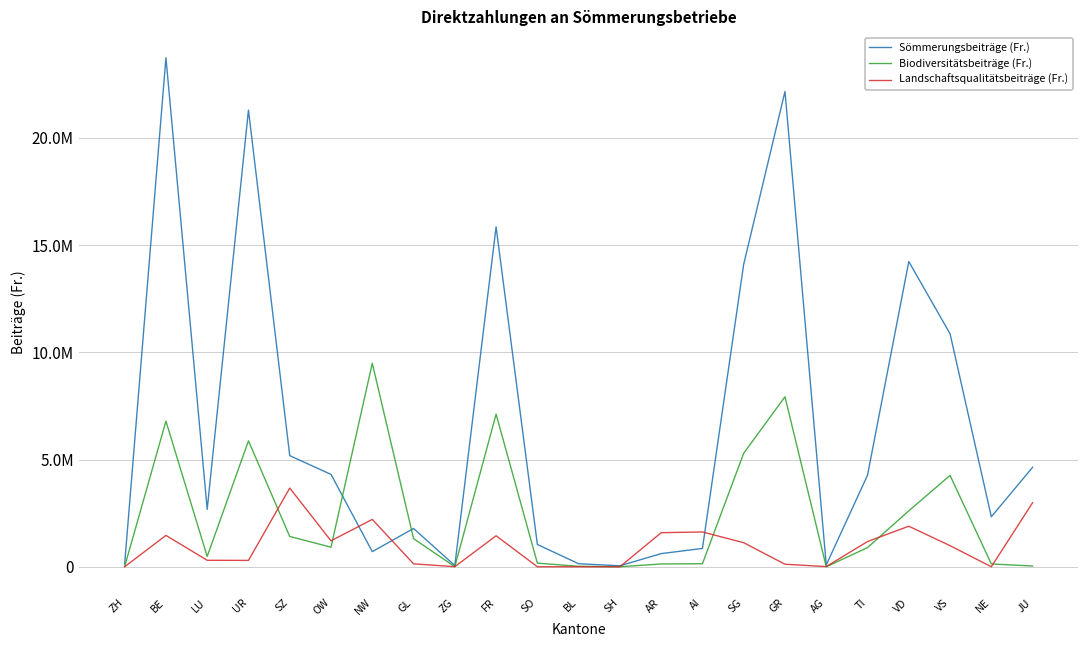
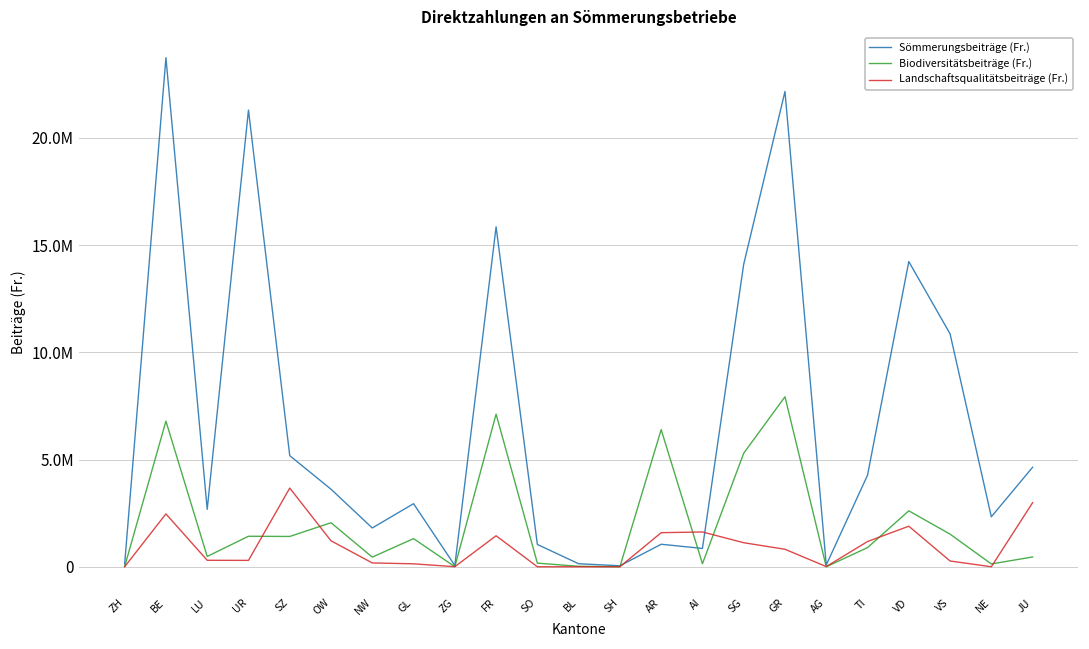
Landschaftsqualitätsbeiträge (Fr.), BE: 1500000 -> 2500000
Biodiversitätsbeiträge (Fr.), UR: 5900000 -> 1400000
Sömmerungsbeiträge (Fr.), OW: 4300000 -> 3600000
Biodiversitätsbeiträge (Fr.), OW: 900000 -> 2100000
Sömmerungsbeiträge (Fr.), NW: 700000 -> 1800000
Biodiversitätsbeiträge (Fr.), NW: 9500000 -> 400000
Landschaftsqualitätsbeiträge (Fr.), NW: 2200000 -> 200000
Sömmerungsbeiträge (Fr.), GL: 1800000 -> 2900000
Sömmerungsbeiträge (Fr.), AR: 600000 -> 1000000
Biodiversitätsbeiträge (Fr.), AR: 100000 -> 6400000
Landschaftsqualitätsbeiträge (Fr.), GR: 100000 -> 800000
Biodiversitätsbeiträge (Fr.), VS: 4300000 -> 1500000
Landschaftsqualitätsbeiträge (Fr.), VS: 1000000 -> 300000
Biodiversitätsbeiträge (Fr.), JU: 0 -> 500000
